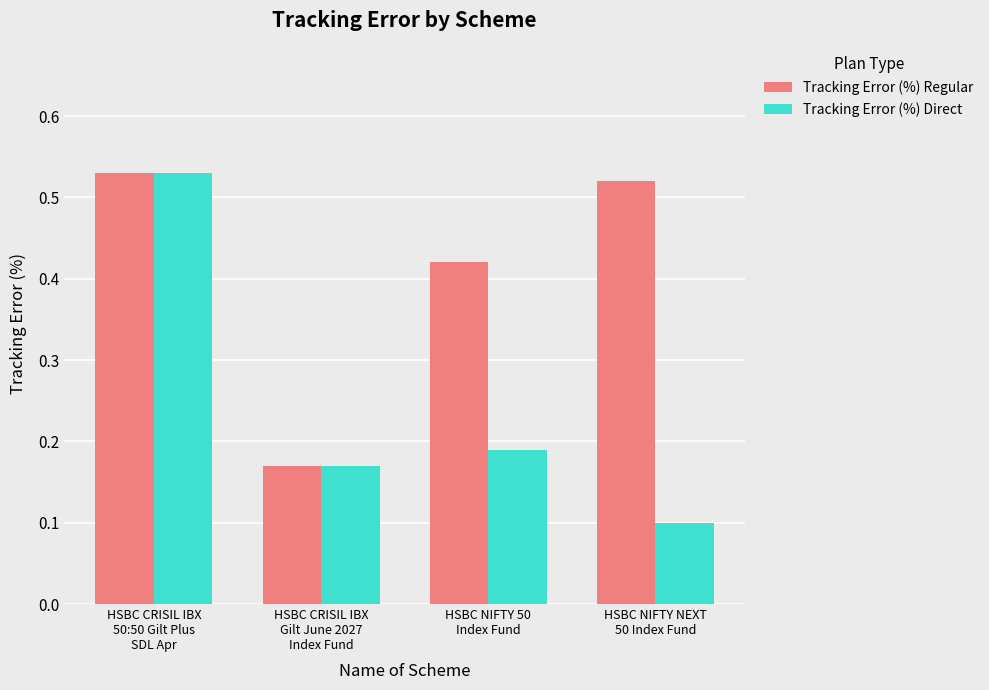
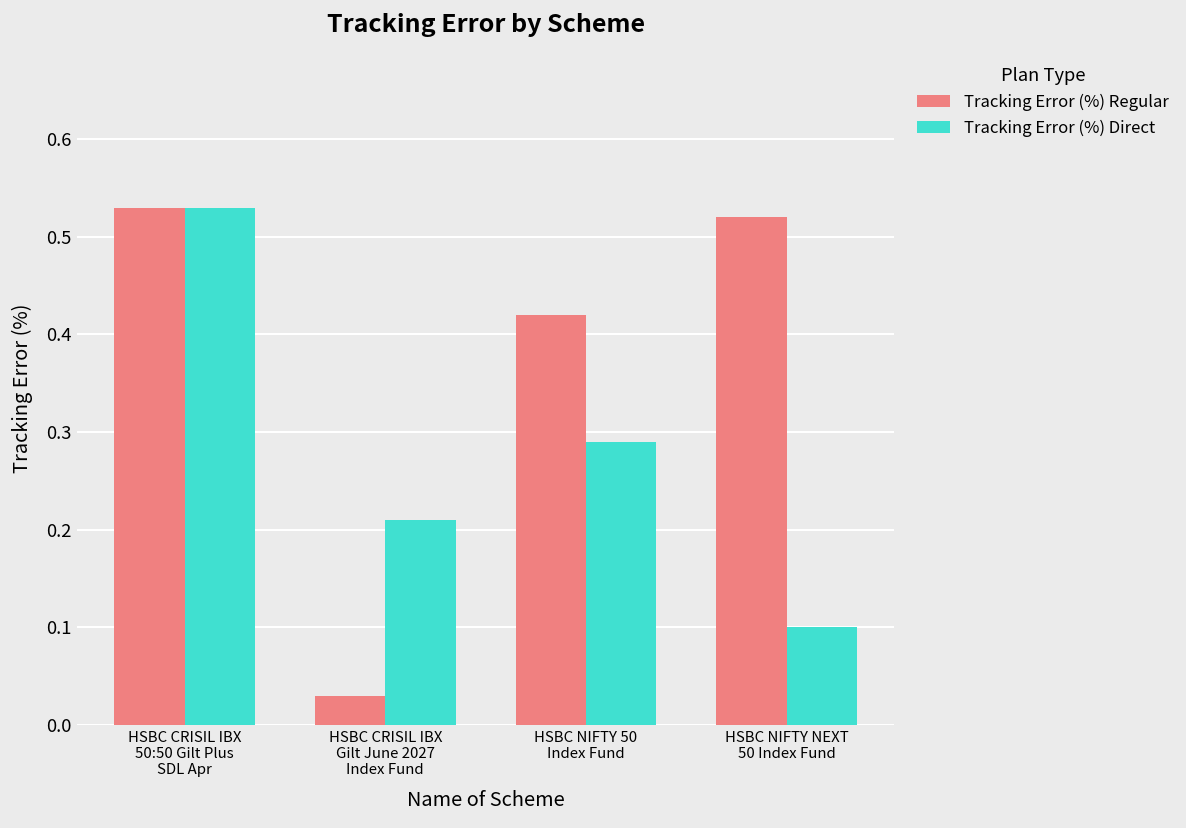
Tracking Error (%) Regular, HSBC CRISIL IBX Gilt June 2027 Index Fund: 0.17 -> 0.03
Tracking Error (%) Direct, HSBC CRISIL IBX Gilt June 2027 Index Fund: 0.17 -> 0.21
Tracking Error (%) Direct, HSBC NIFTY 50 Index Fund: 0.19 -> 0.29
